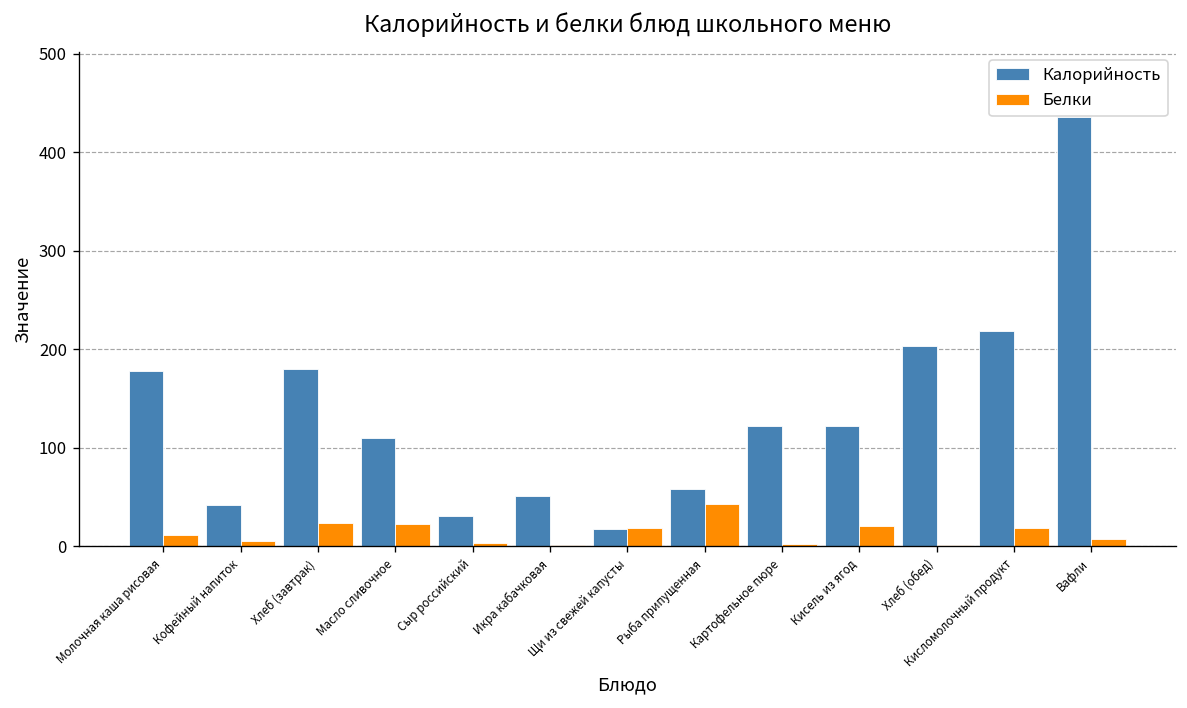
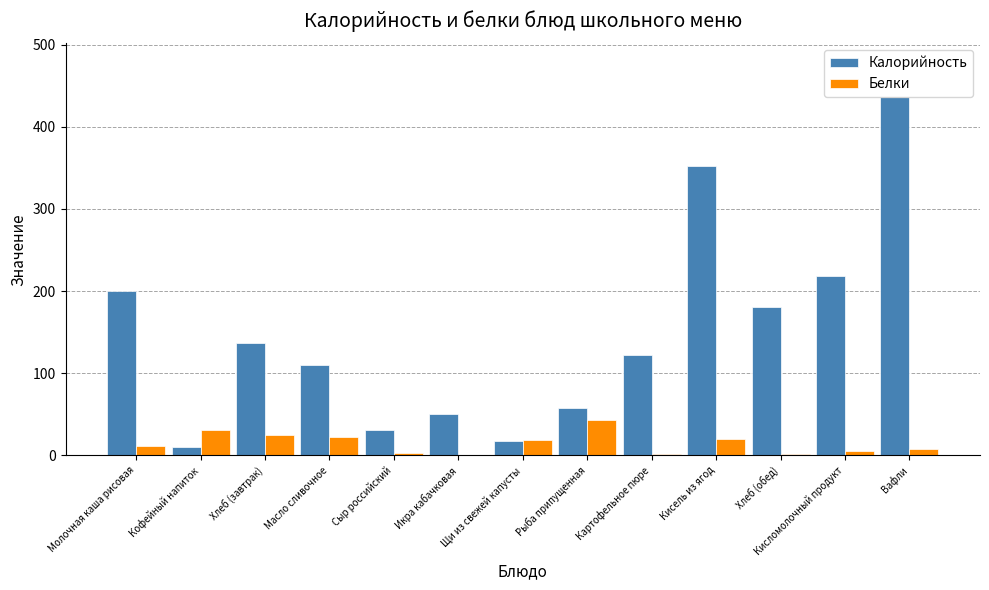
Калорийность, Молочная каша рисовая: 180 -> 200
Калорийность, Кофейный напиток: 40 -> 10
Белки, Кофейный напиток: 10 -> 30
Калорийность, Хлеб (завтрак): 180 -> 140
Калорийность, Кисель из ягод: 120 -> 350
Калорийность, Хлеб (обед): 200 -> 180
Белки, Кисломолочный продукт: 20 -> 10
